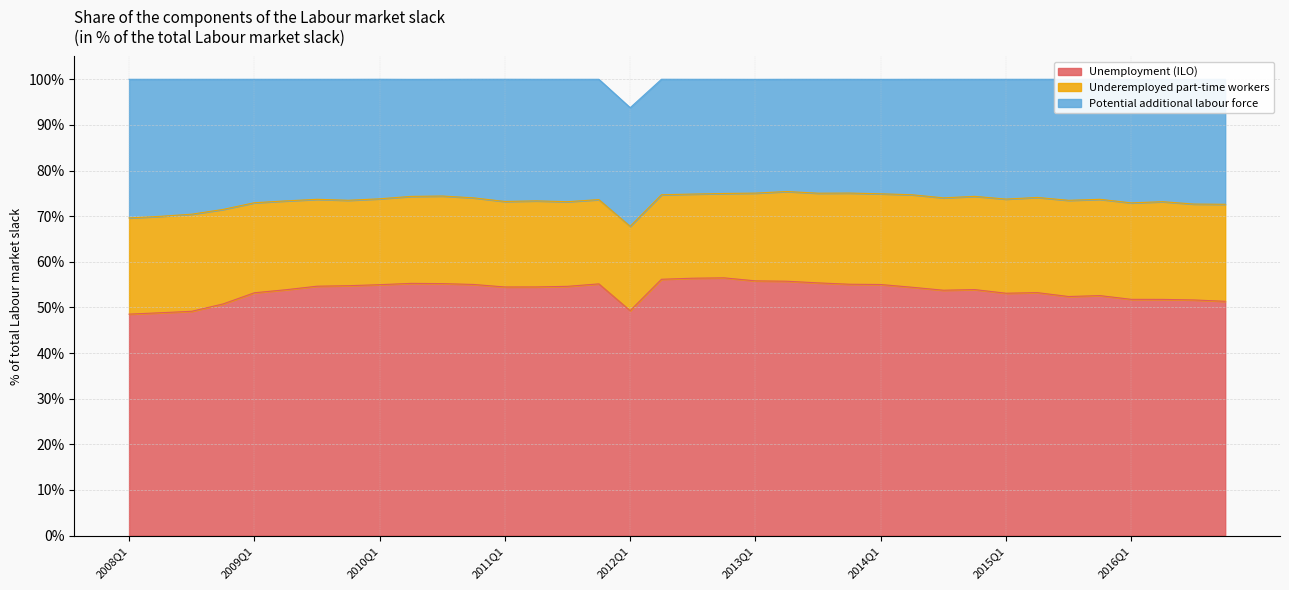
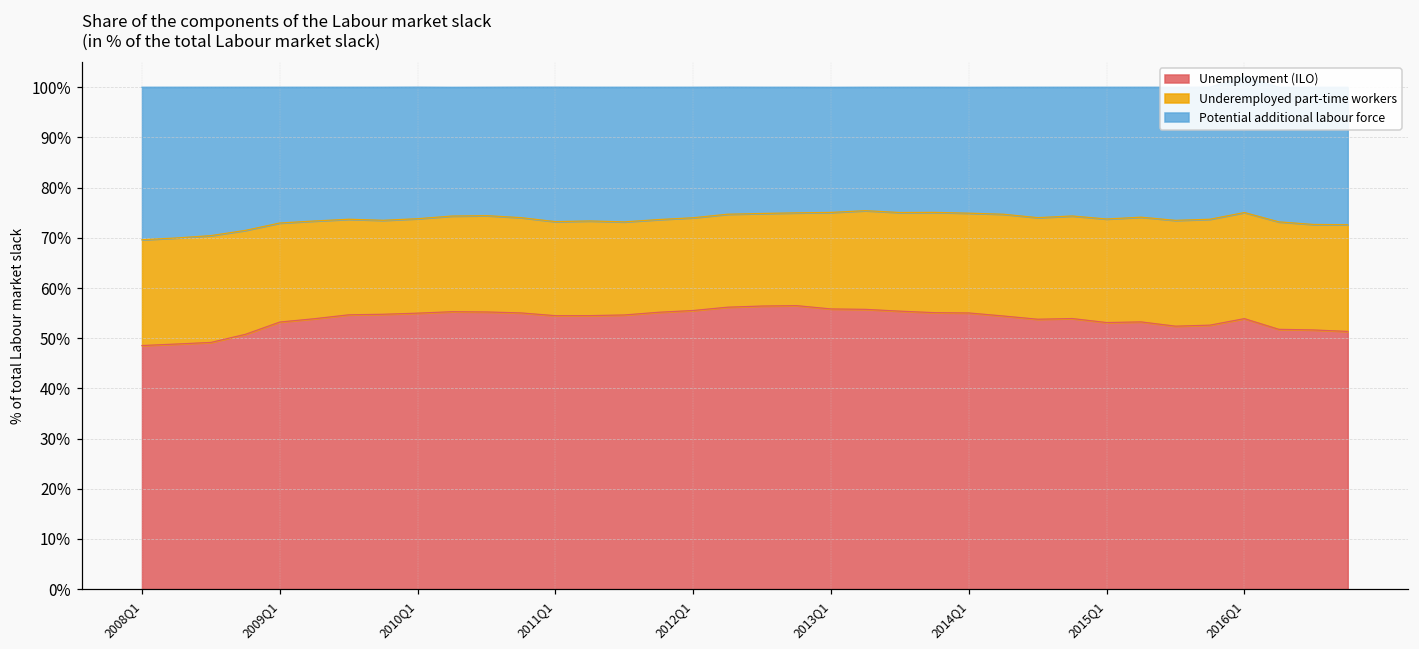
Unemployment (ILO), 2012Q1: 49% -> 56%
Unemployment (ILO), 2016Q1: 52% -> 54%
